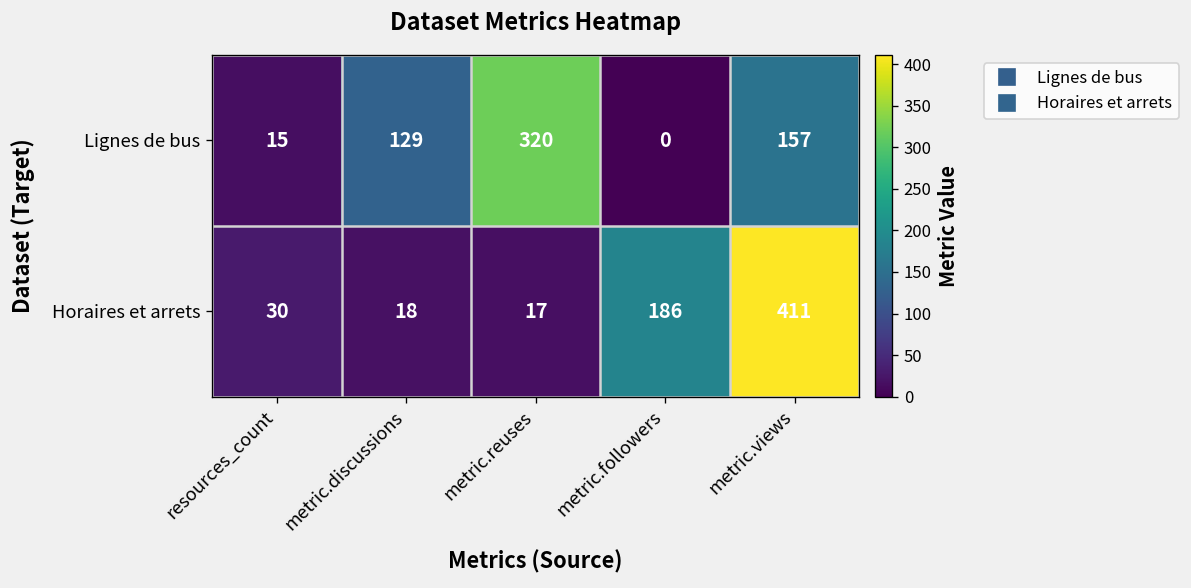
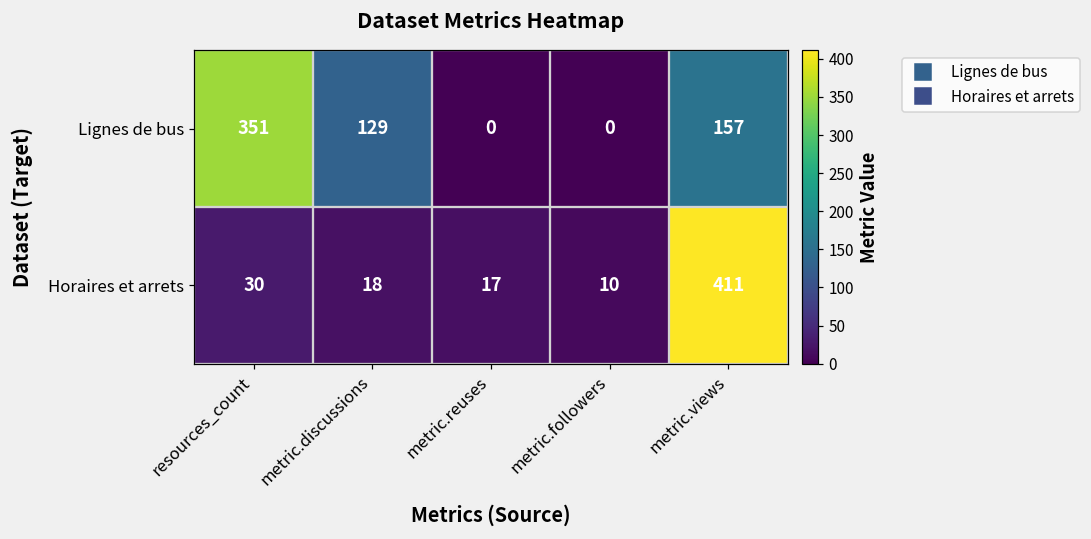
Lignes de bus, resources_count: 15 -> 351
Lignes de bus, metric.reuses: 320 -> 0
Horaires et arrets, metric.followers: 186 -> 10
